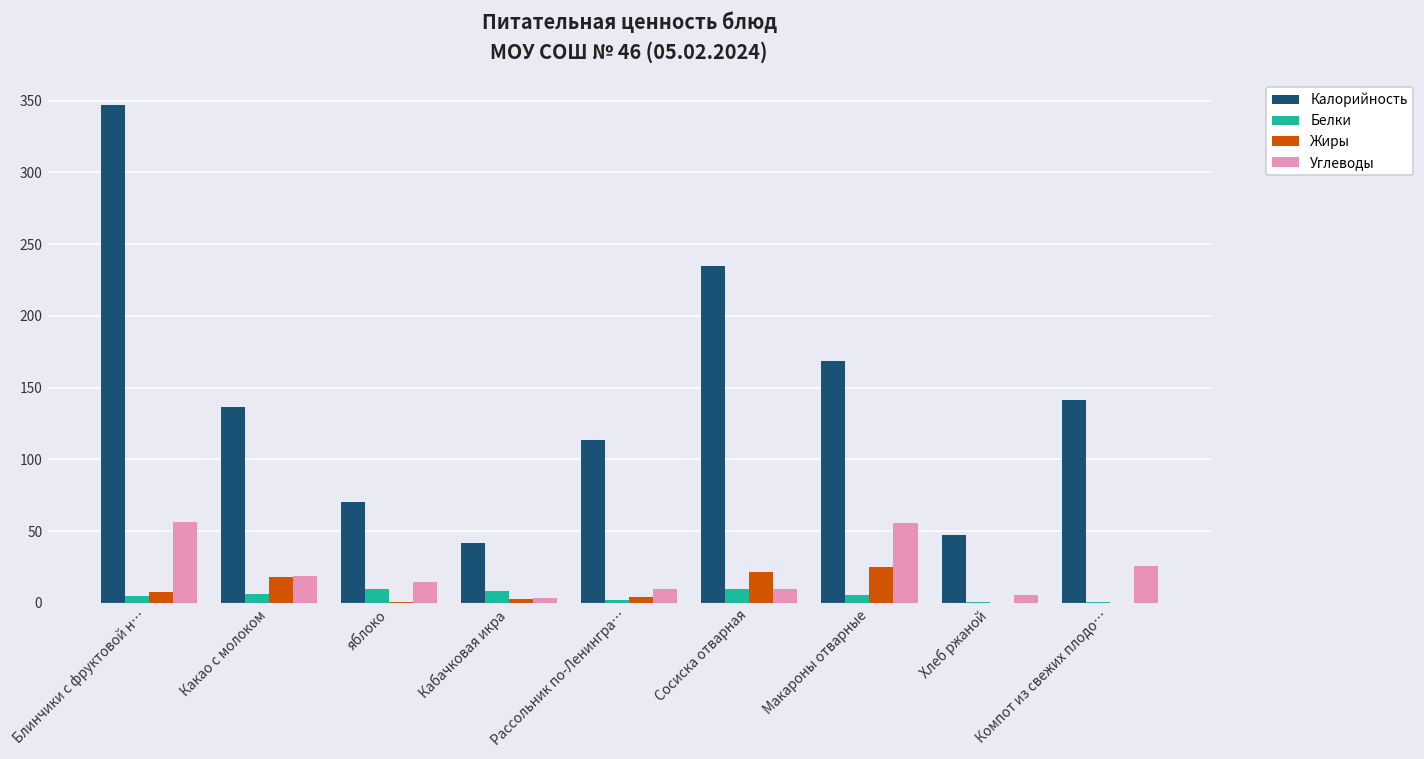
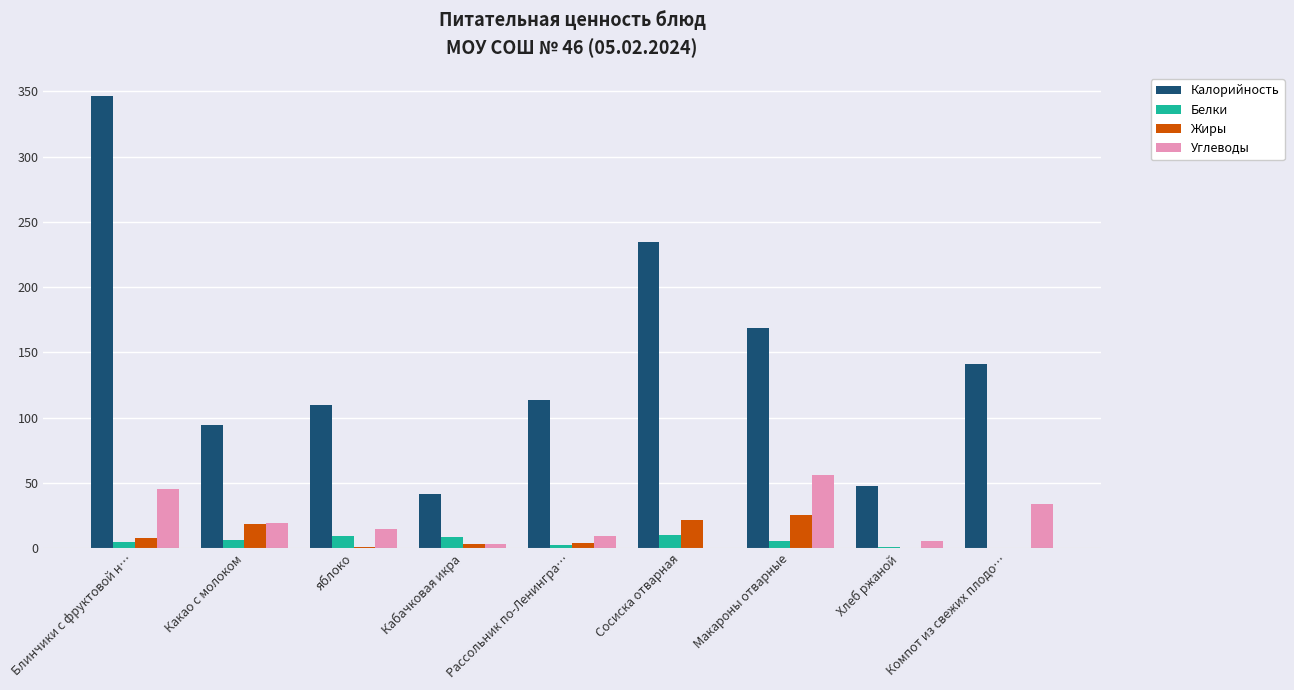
Углеводы, Блинчики с фруктовой н…: 56 -> 45
Калорийность, Какао с молоком: 136 -> 95
Калорийность, яблоко: 71 -> 110
Углеводы, Сосиска отварная: 10 -> 0
Углеводы, Компот из свежих плодо…: 26 -> 34
